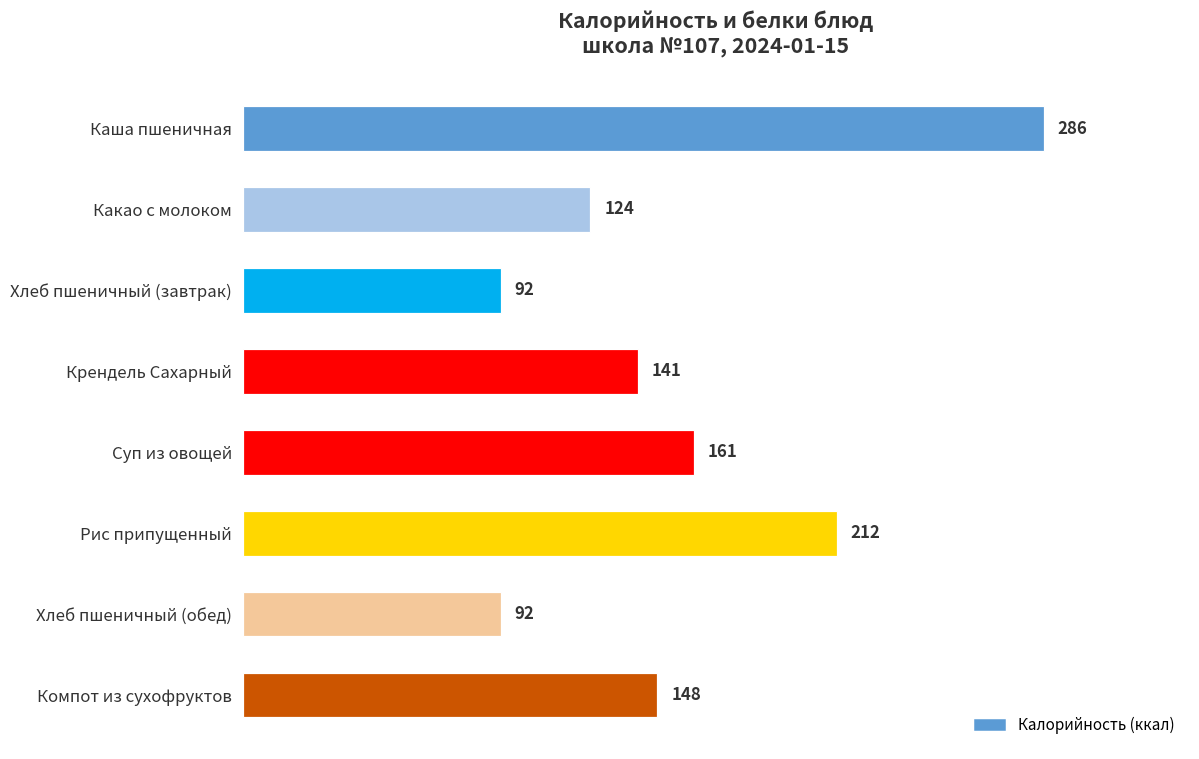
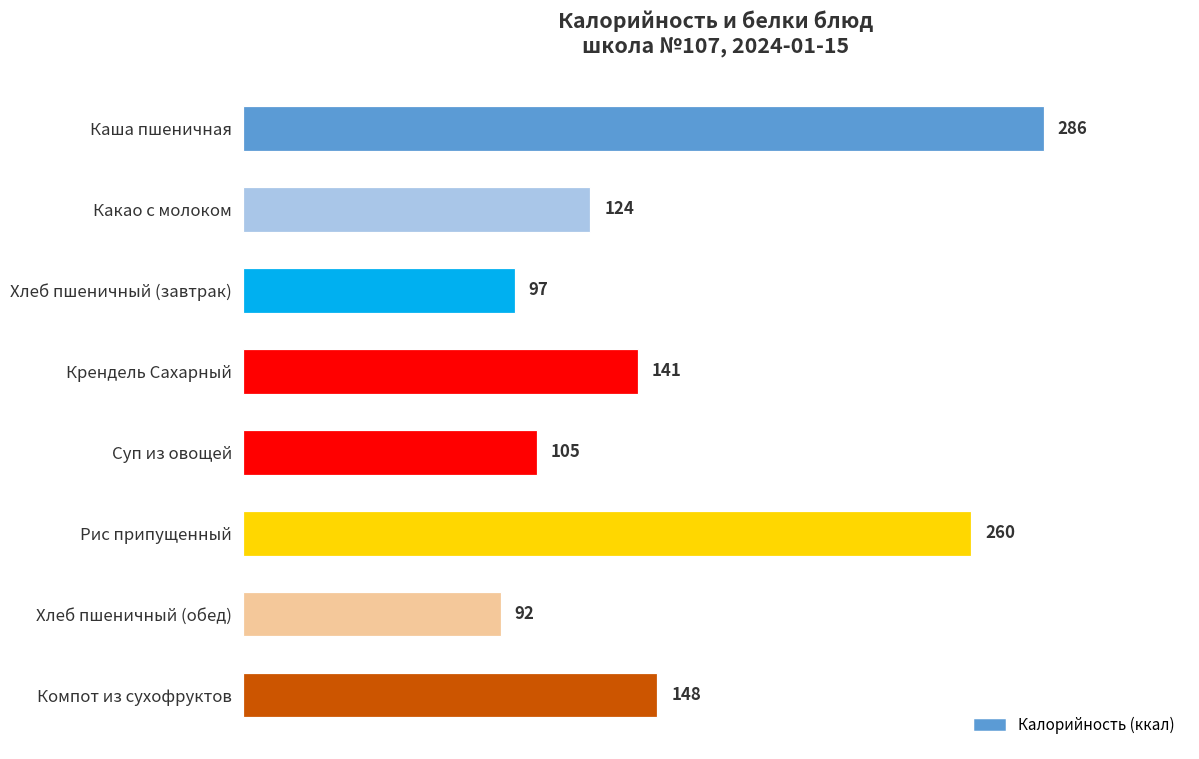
Хлеб пшеничный (завтрак): 92 -> 97
Суп из овощей: 161 -> 105
Рис припущенный: 212 -> 260
